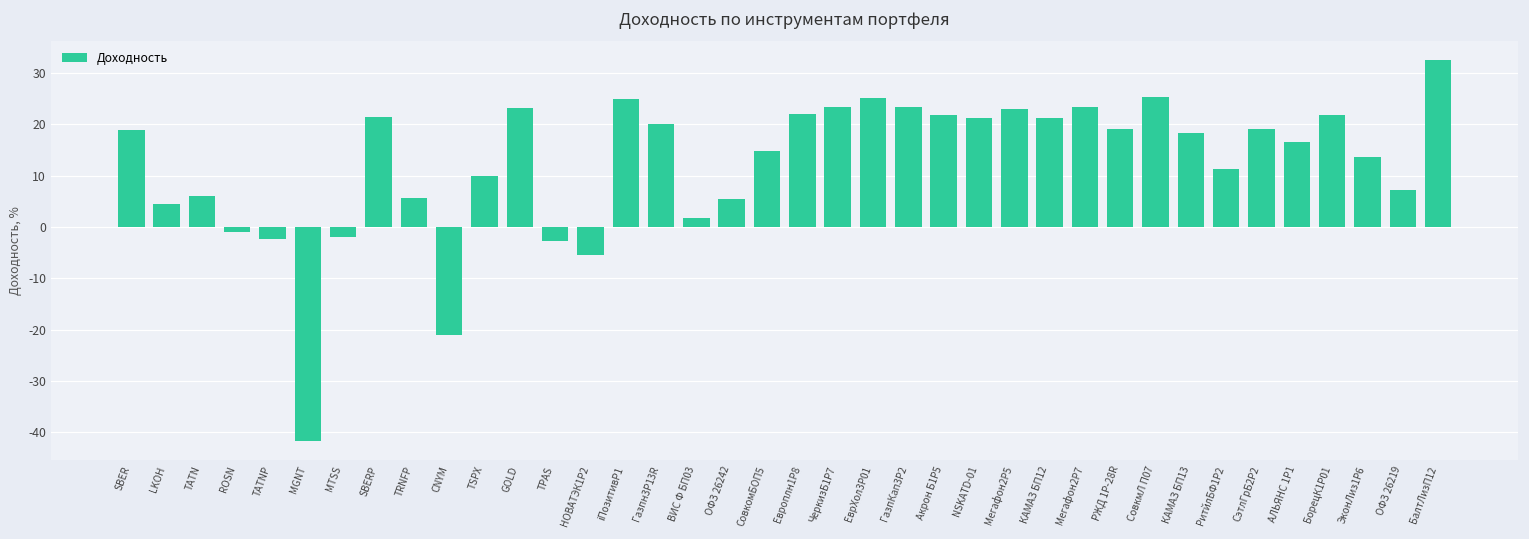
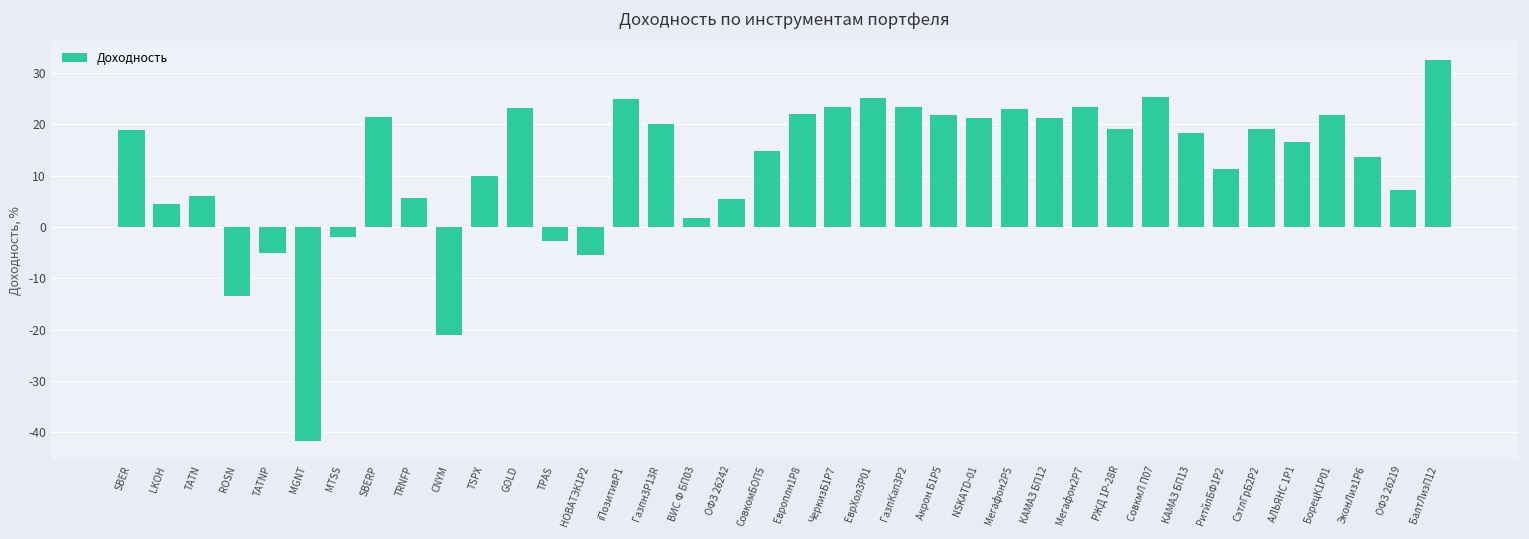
ROSN: -1 -> -13
TATNP: -2 -> -5
